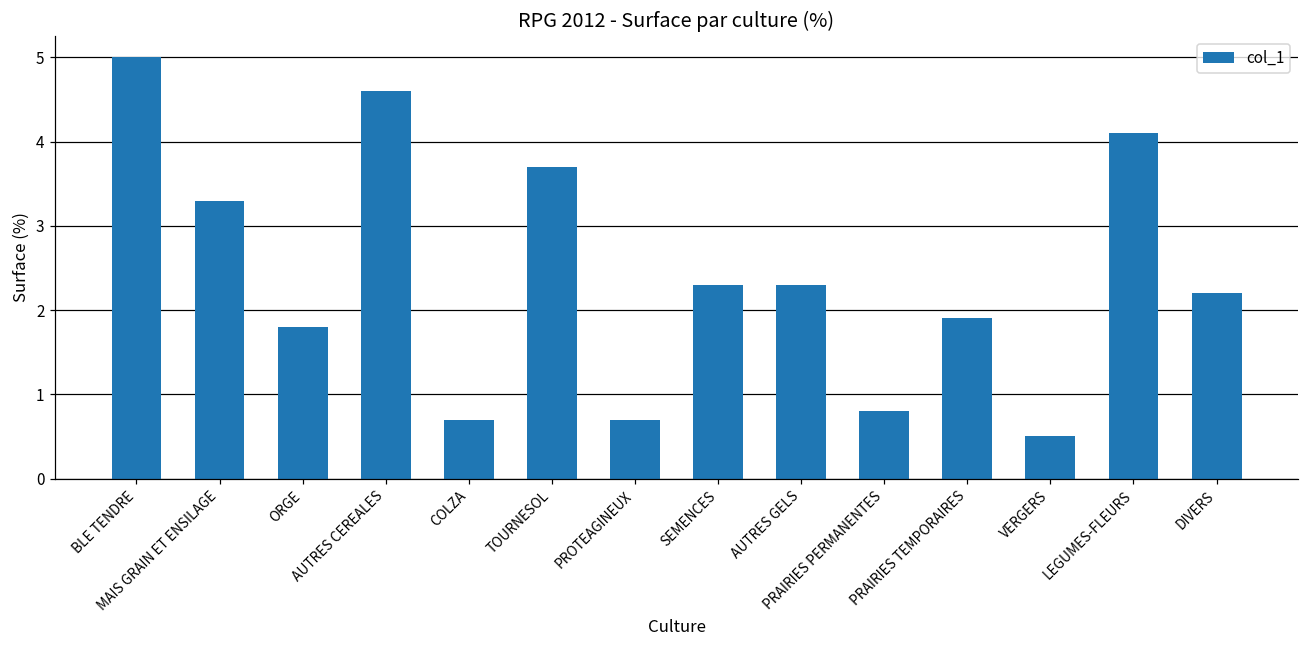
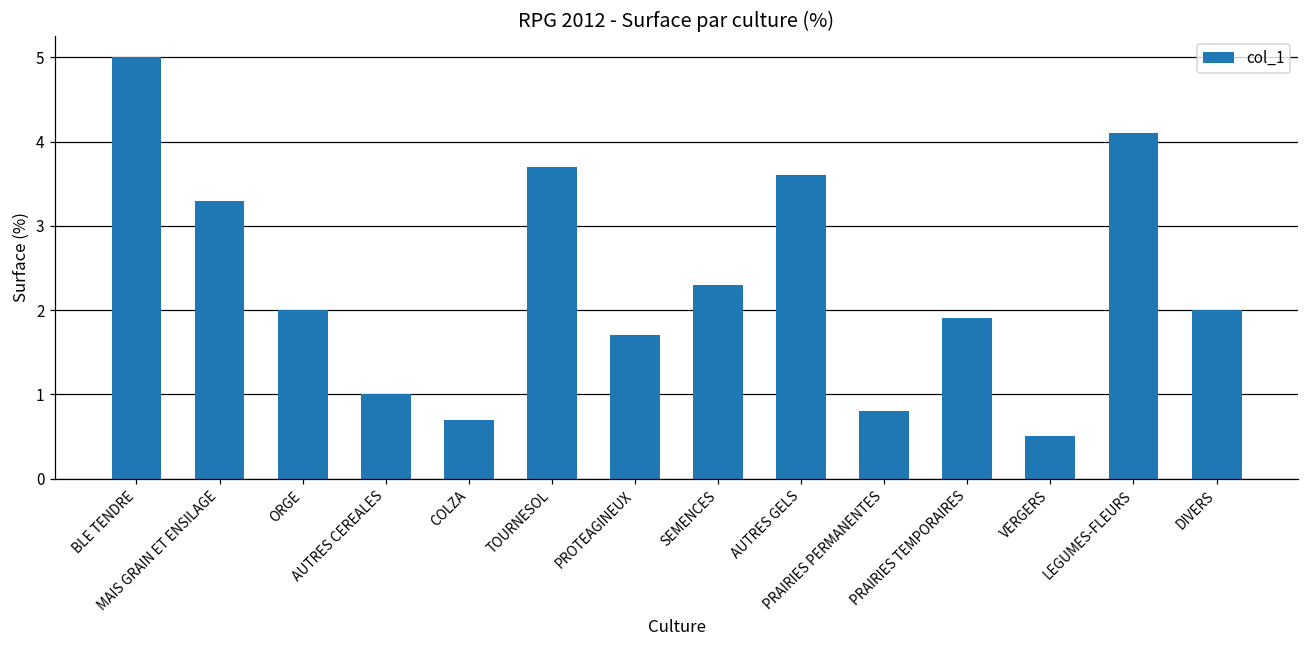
ORGE: 1.8 -> 2.0
AUTRES CEREALES: 4.6 -> 1.0
PROTEAGINEUX: 0.7 -> 1.7
AUTRES GELS: 2.3 -> 3.6
DIVERS: 2.2 -> 2.0
